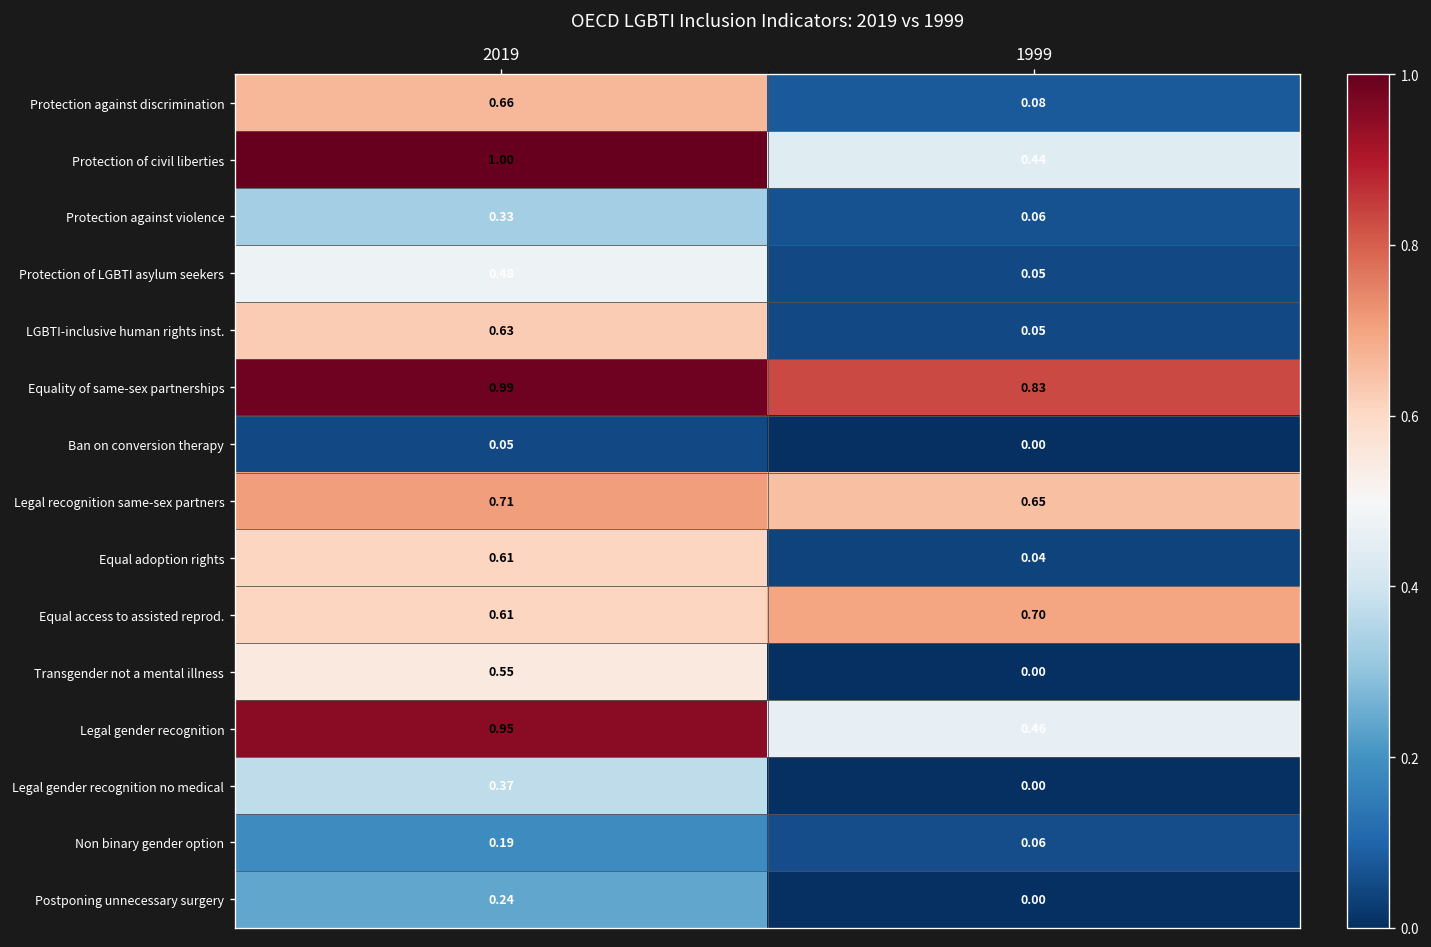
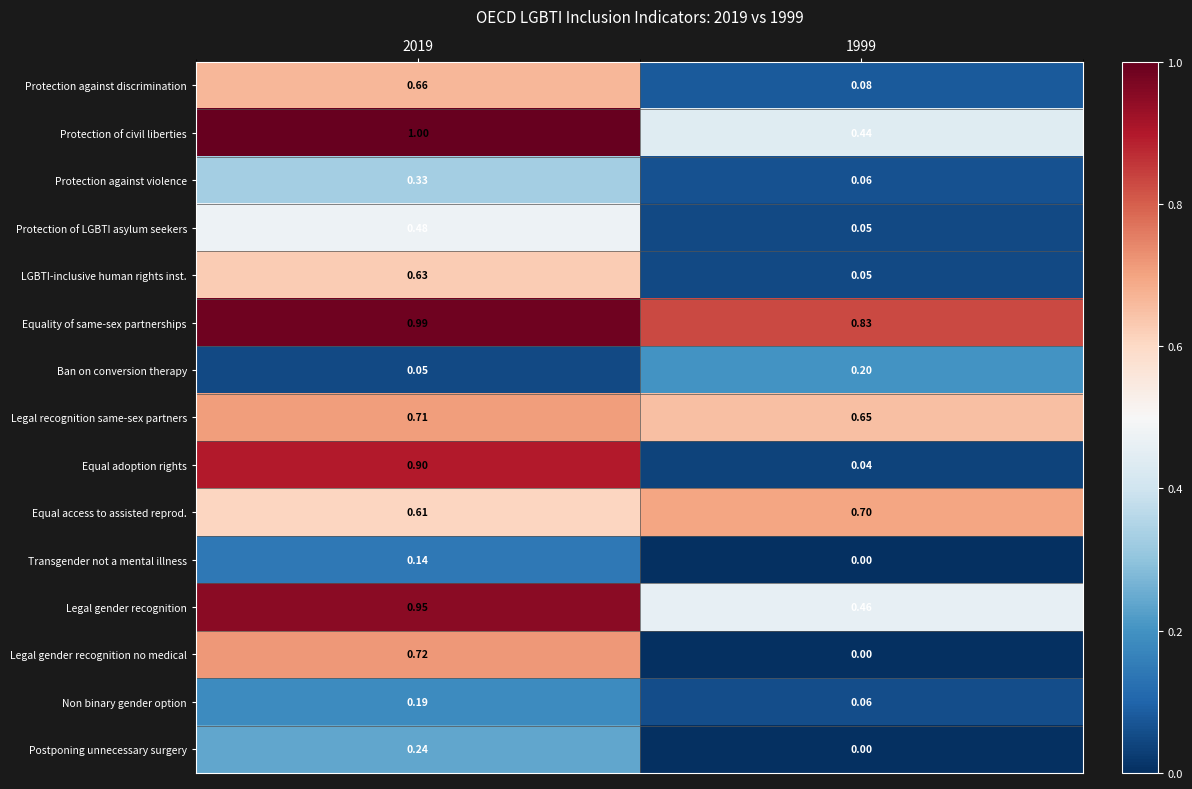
Ban on conversion therapy, 1999: 0.00 -> 0.20
Equal adoption rights, 2019: 0.61 -> 0.90
Transgender not a mental illness, 2019: 0.55 -> 0.14
Legal gender recognition no medical, 2019: 0.37 -> 0.72
